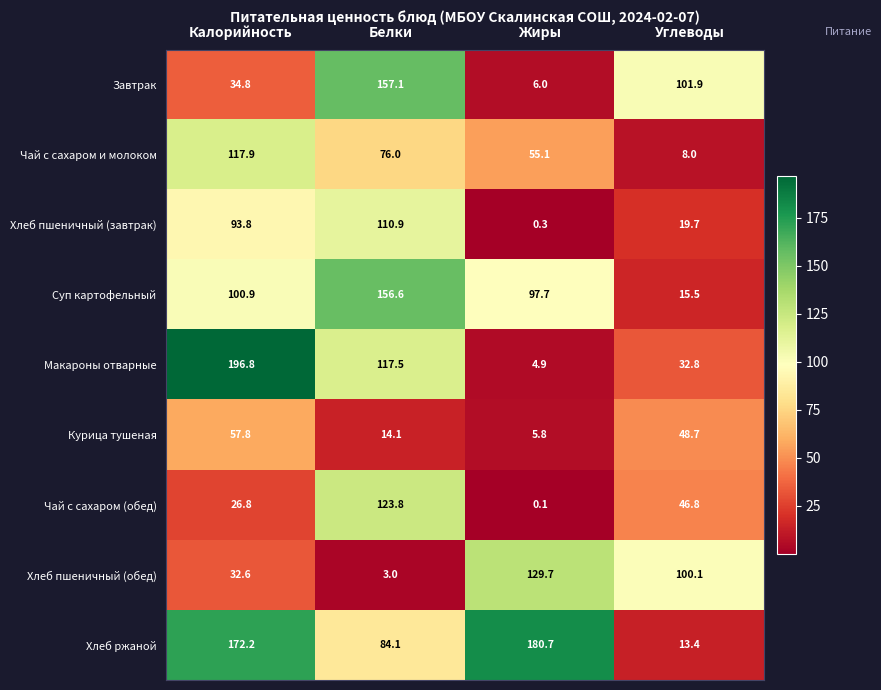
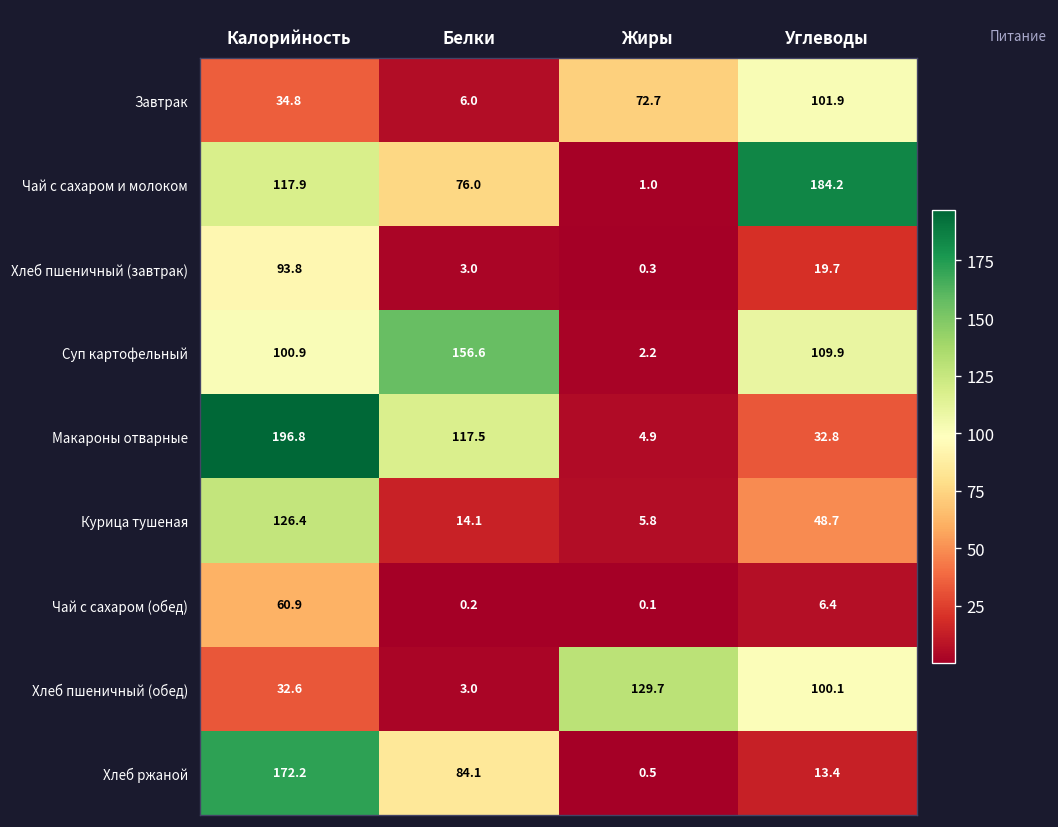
Завтрак, Белки: 157.1 -> 6.0
Завтрак, Жиры: 6.0 -> 72.7
Чай с сахаром и молоком, Жиры: 55.1 -> 1.0
Чай с сахаром и молоком, Углеводы: 8.0 -> 184.2
Хлеб пшеничный (завтрак), Белки: 110.9 -> 3.0
Суп картофельный, Жиры: 97.7 -> 2.2
Суп картофельный, Углеводы: 15.5 -> 109.9
Курица тушеная, Калорийность: 57.8 -> 126.4
Чай с сахаром (обед), Калорийность: 26.8 -> 60.9
Чай с сахаром (обед), Белки: 123.8 -> 0.2
Чай с сахаром (обед), Углеводы: 46.8 -> 6.4
Хлеб ржаной, Жиры: 180.7 -> 0.5
